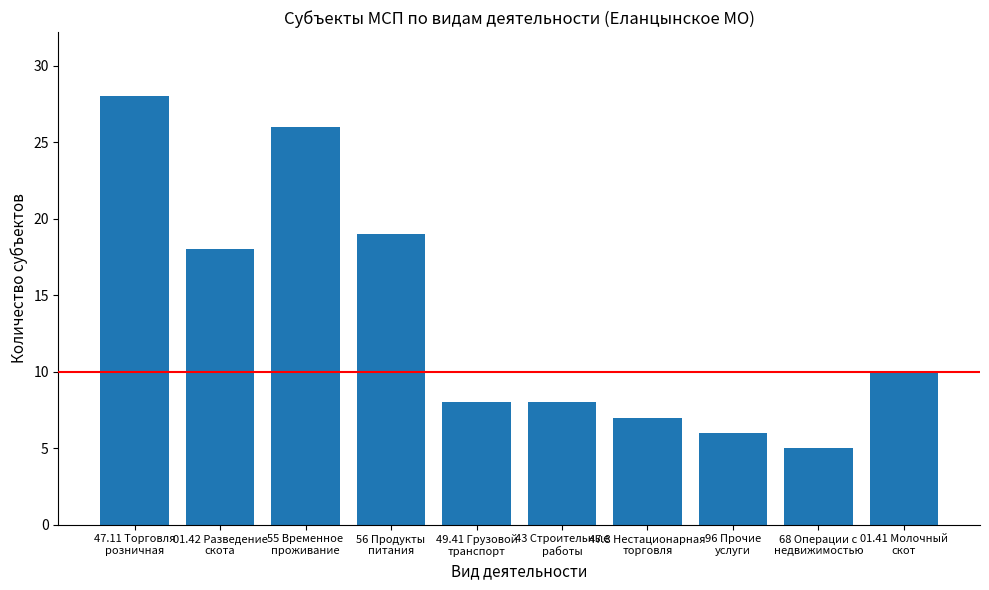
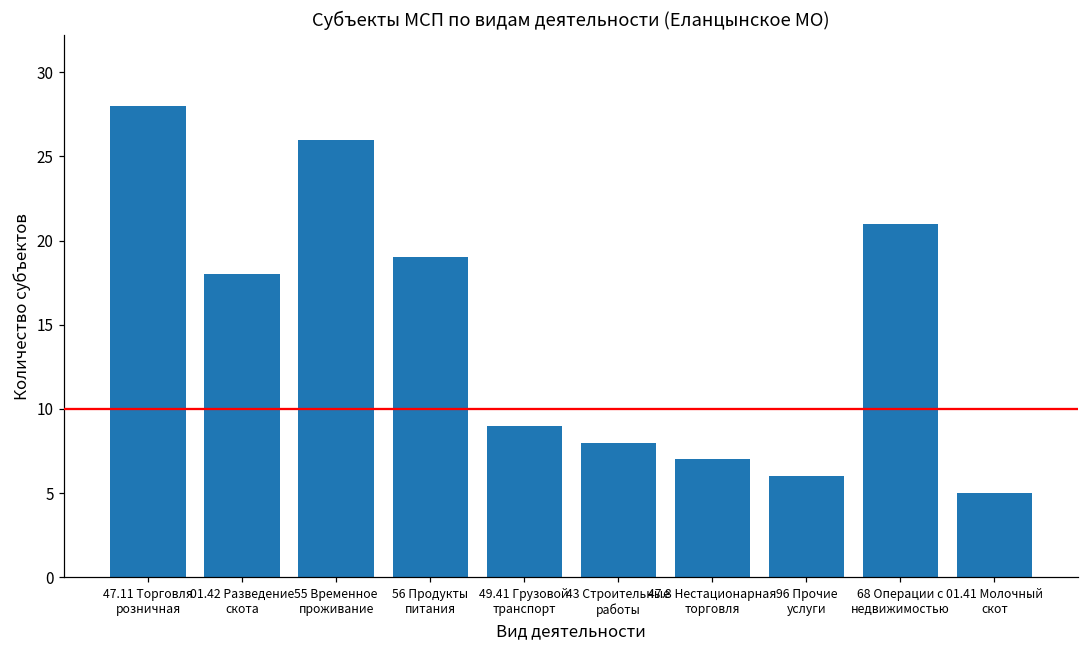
49.41 Грузовой транспорт: 8 -> 9
68 Операции с недвижимостью: 5 -> 21
01.41 Молочный скот: 10 -> 5
